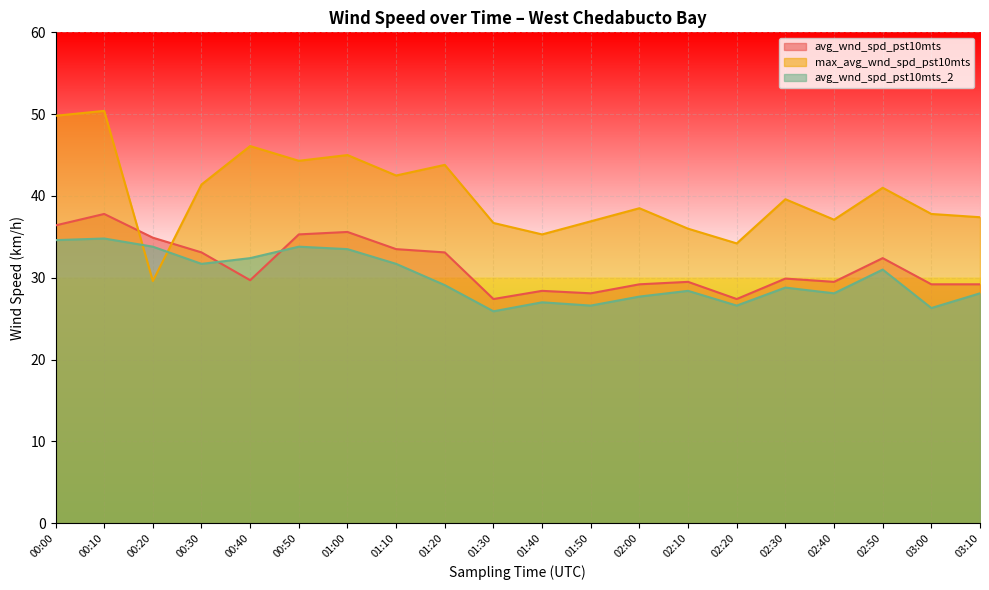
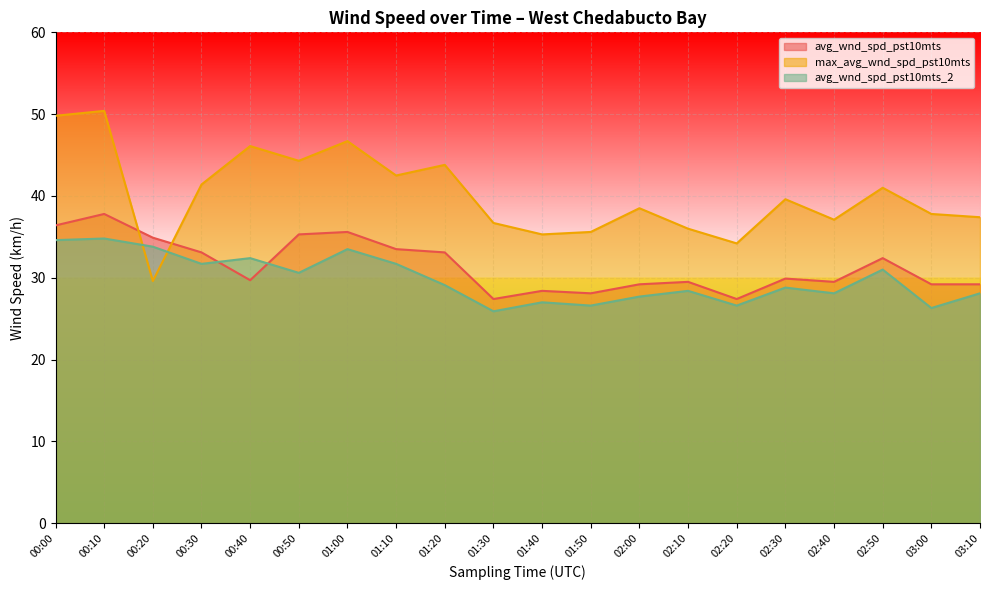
avg_wnd_spd_pst10mts_2, 00:50: 34 -> 31
max_avg_wnd_spd_pst10mts, 01:00: 45 -> 47
max_avg_wnd_spd_pst10mts, 01:50: 37 -> 36
